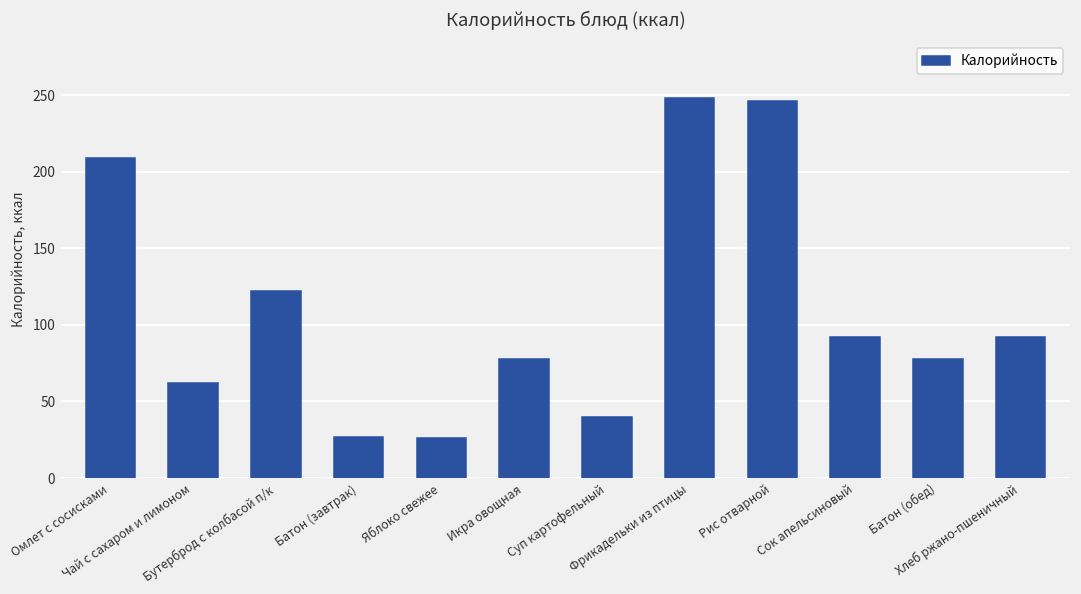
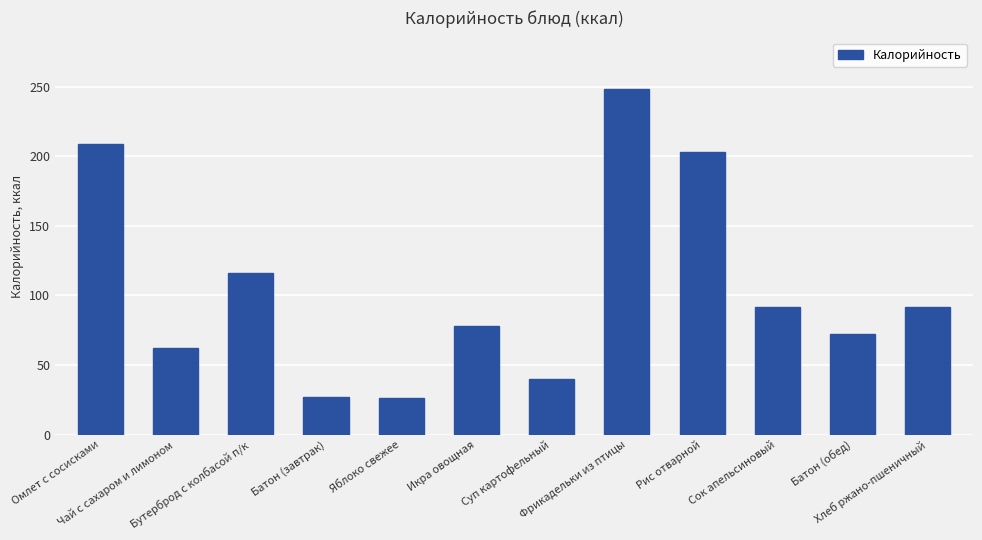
Бутерброд с колбасой п/к: 122 -> 116
Рис отварной: 246 -> 203
Батон (обед): 78 -> 72
